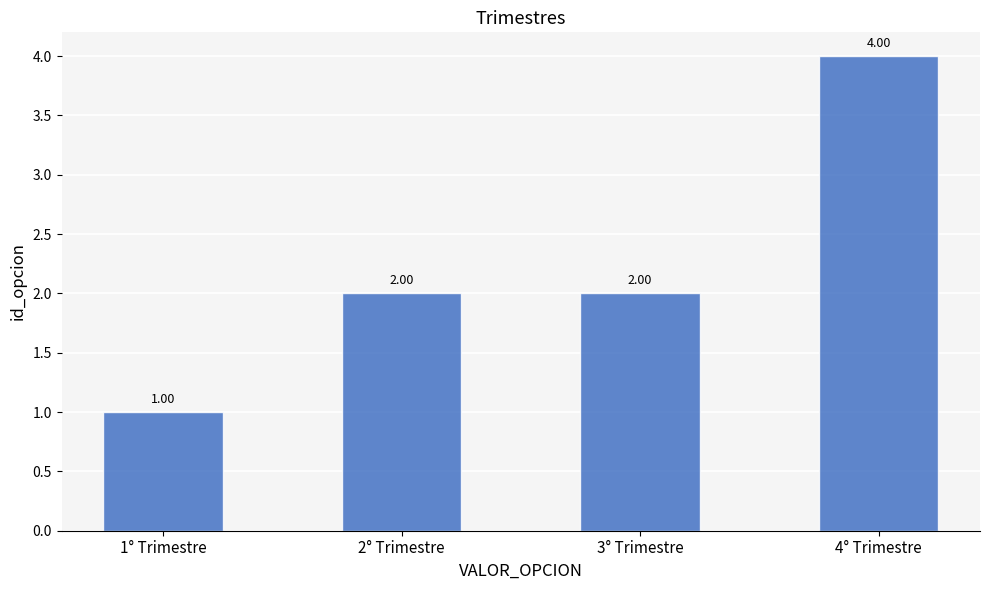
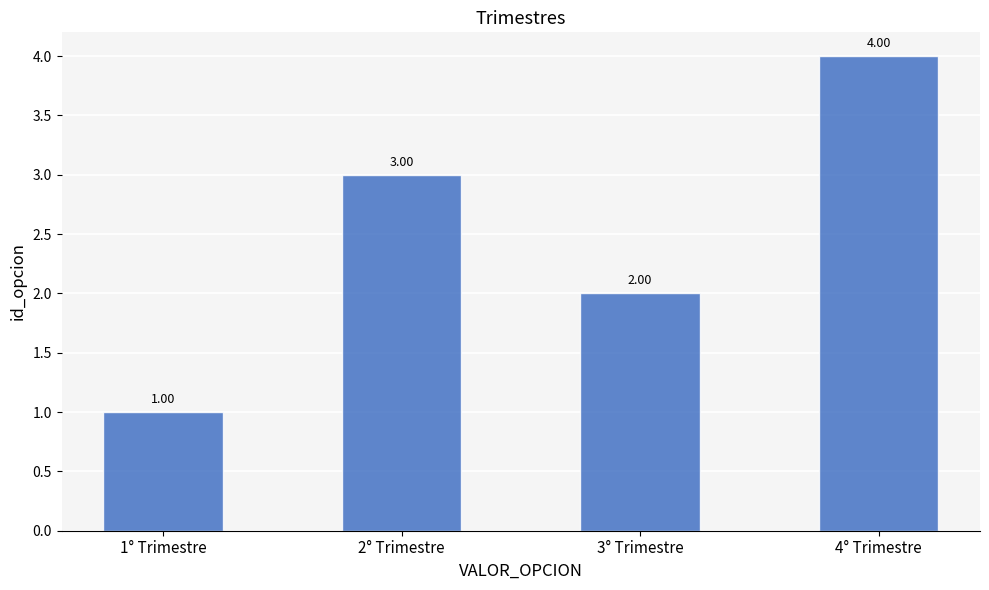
2° Trimestre: 2.00 -> 3.00
